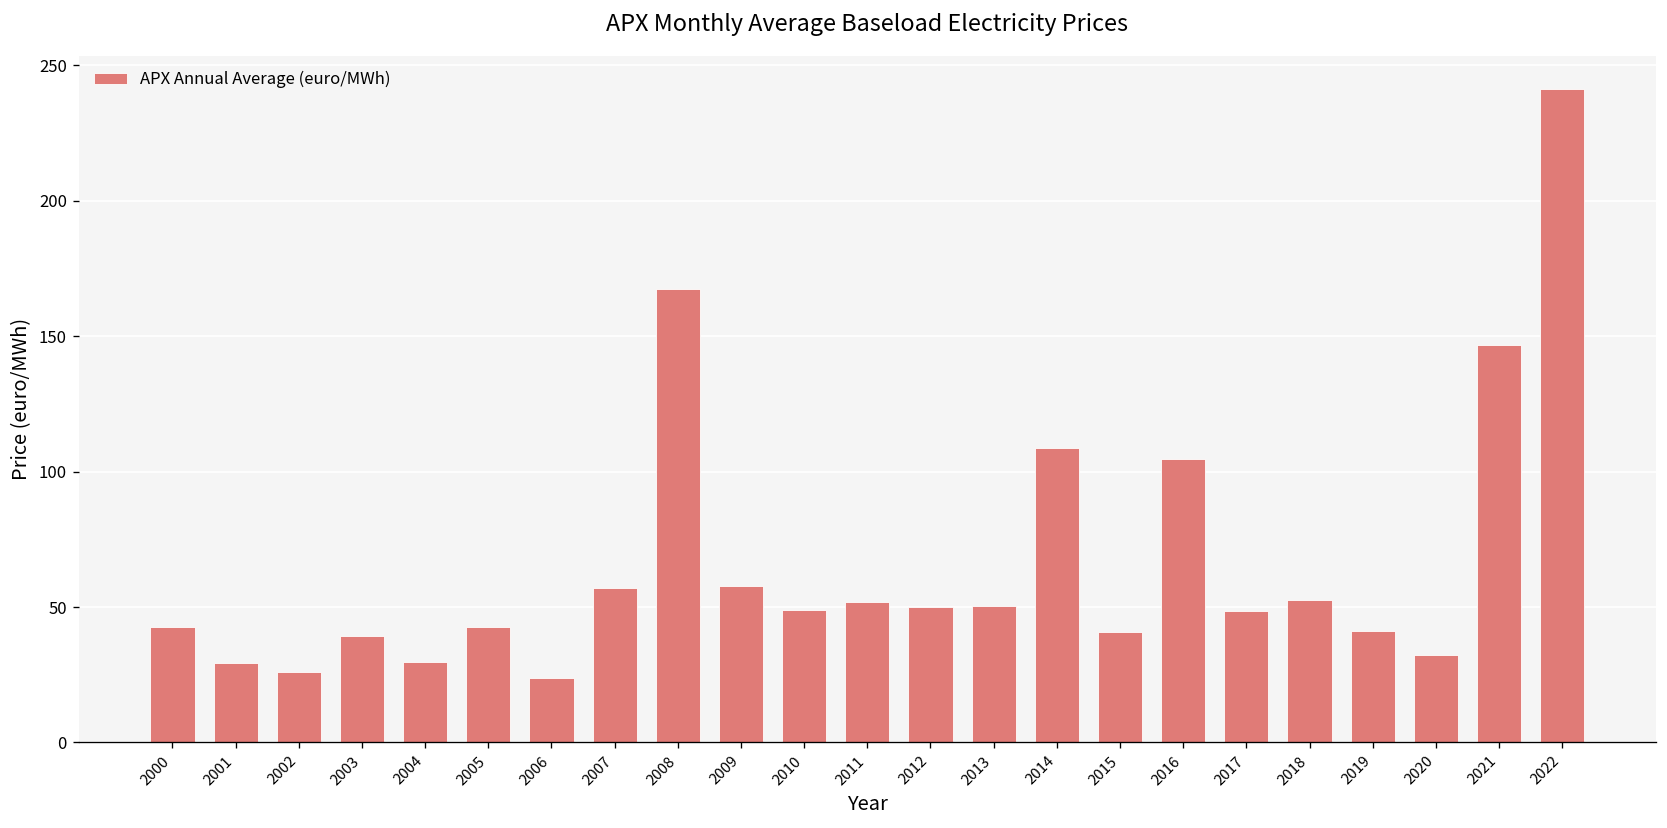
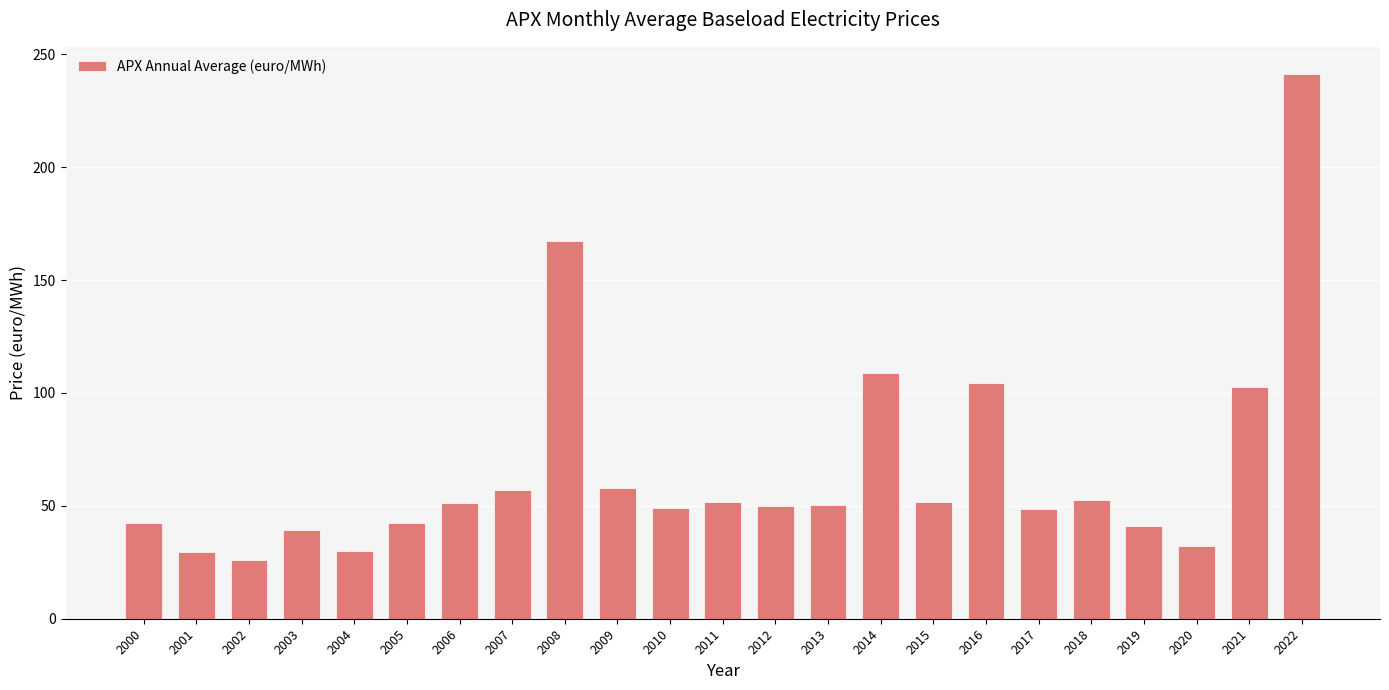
2006: 24 -> 51
2015: 41 -> 52
2021: 147 -> 103
